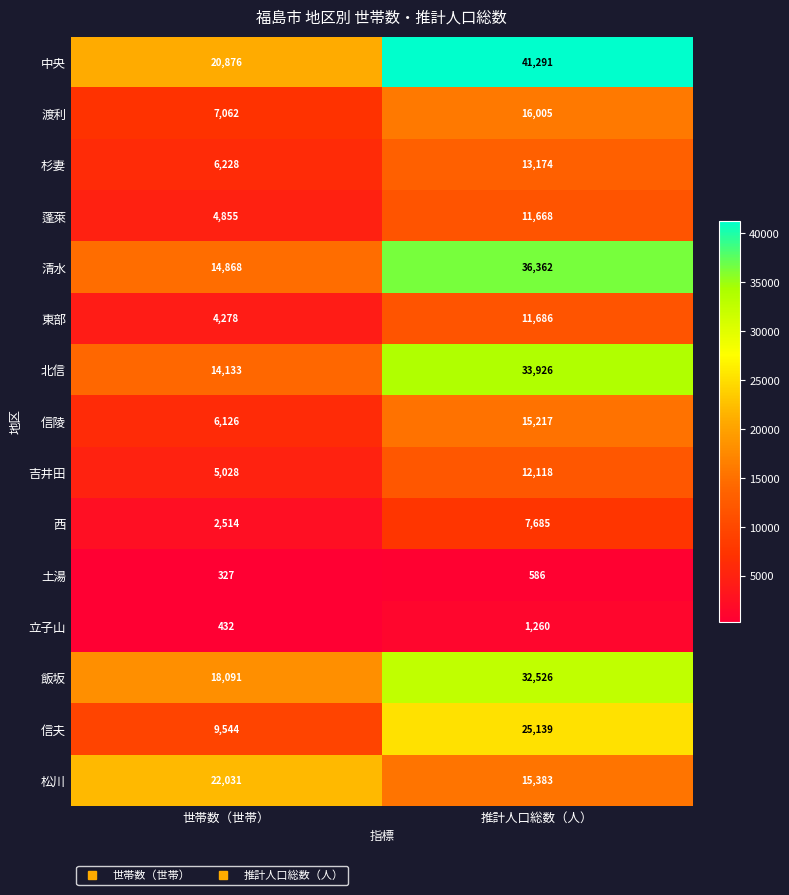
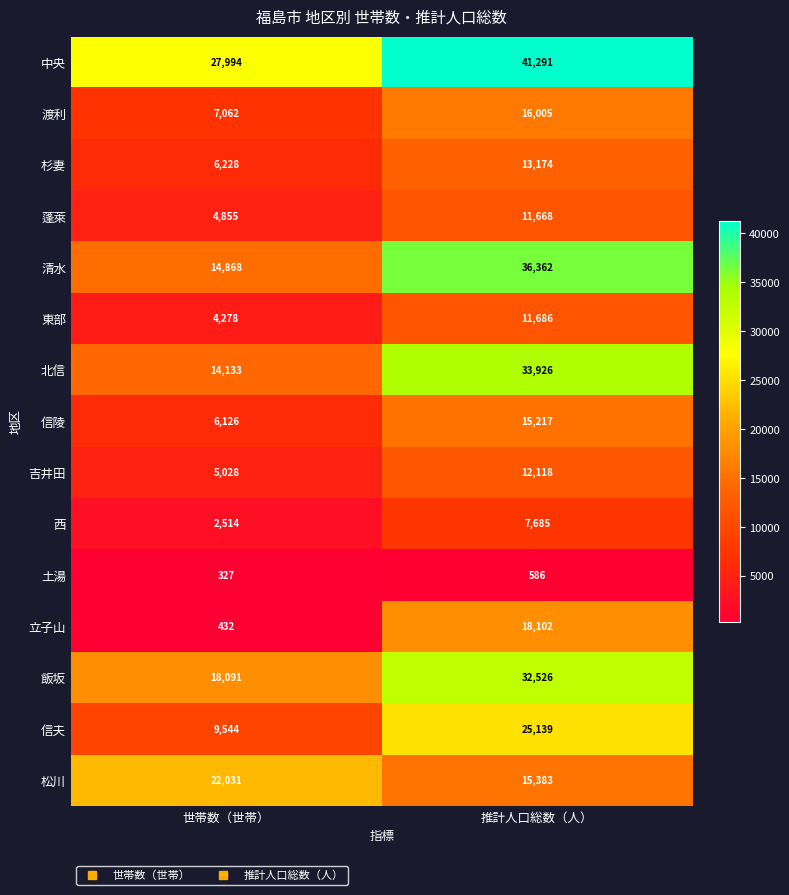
中央, 世帯数（世帯）: 20,876 -> 27,994
立子山, 推計人口総数（人）: 1,260 -> 18,102
